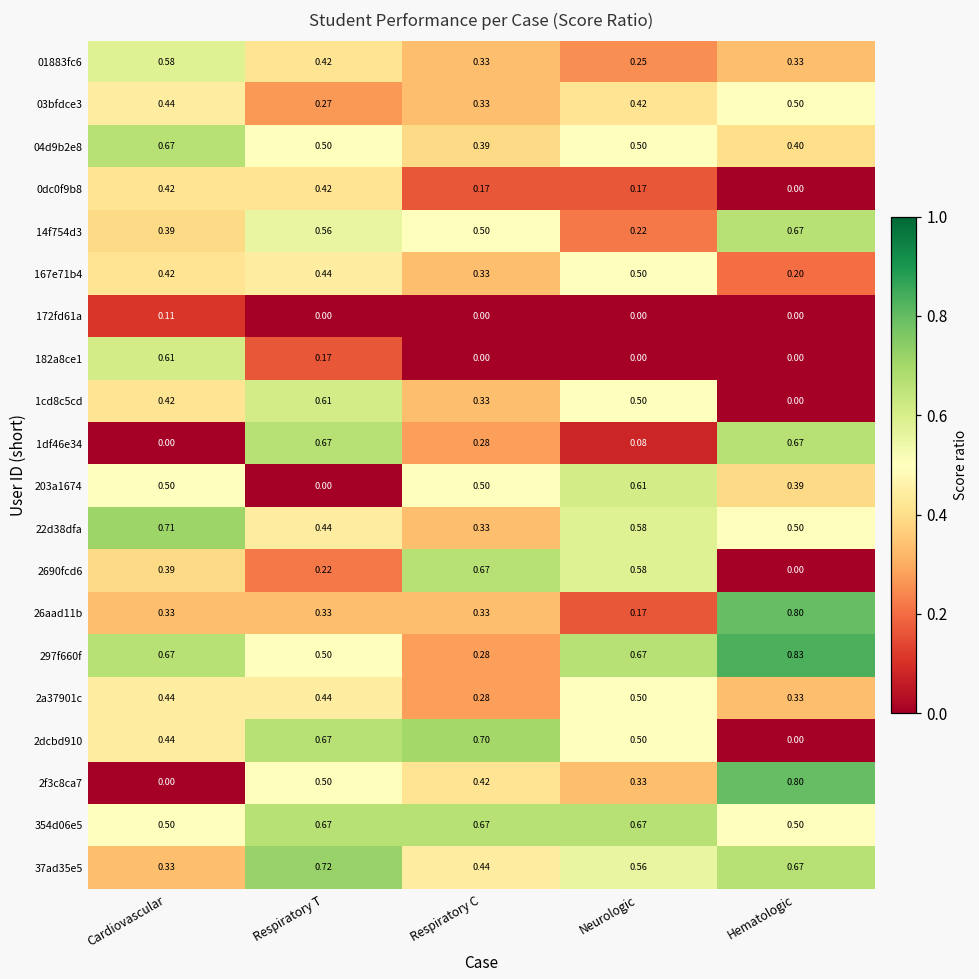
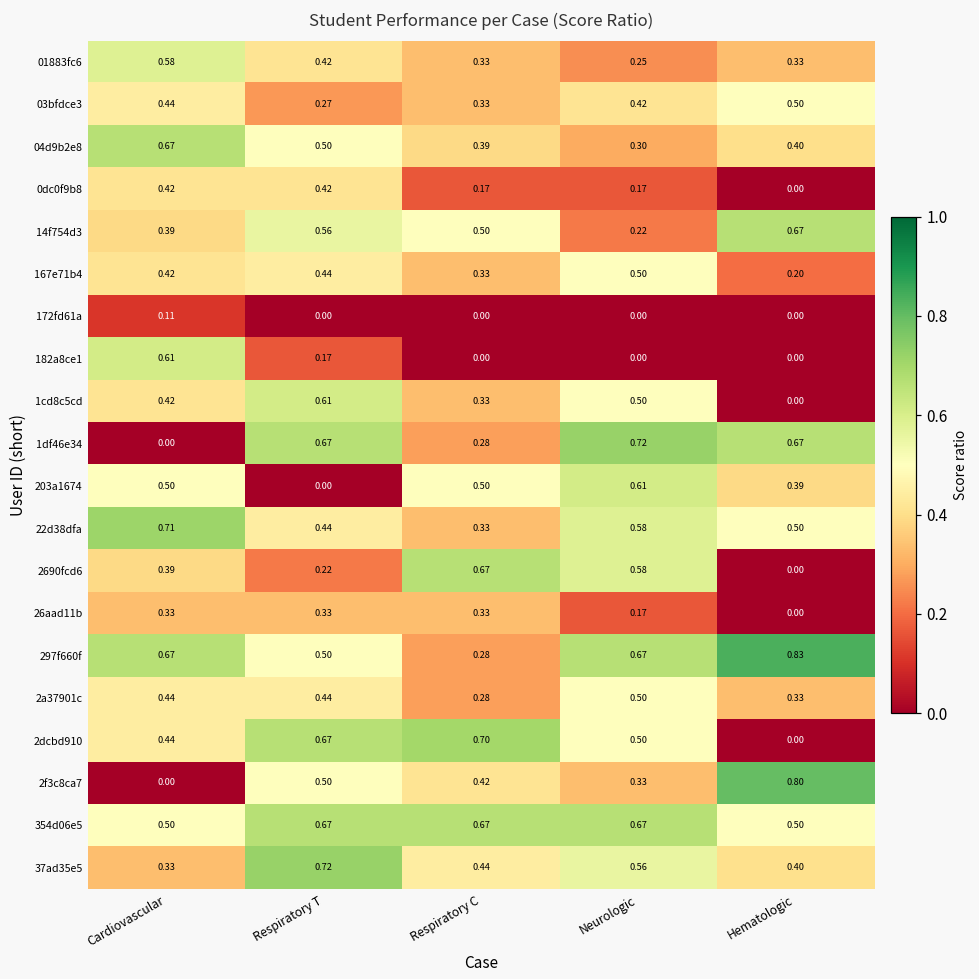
04d9b2e8, Neurologic: 0.50 -> 0.30
1df46e34, Neurologic: 0.08 -> 0.72
26aad11b, Hematologic: 0.80 -> 0.00
37ad35e5, Hematologic: 0.67 -> 0.40
